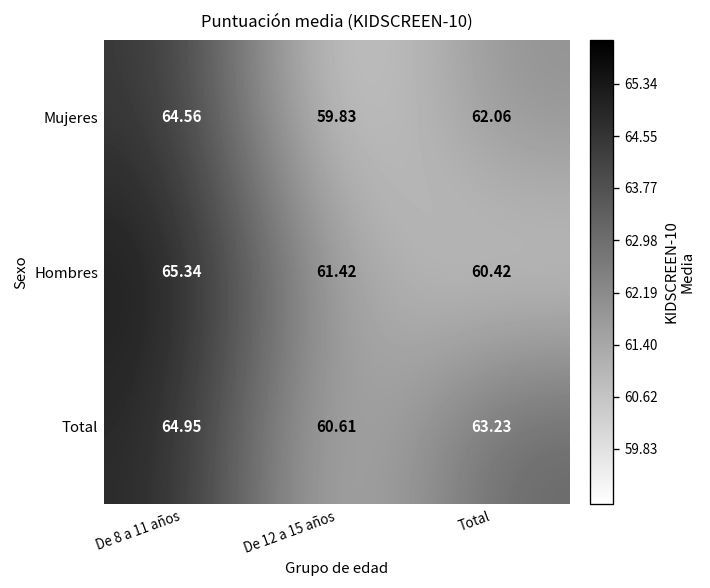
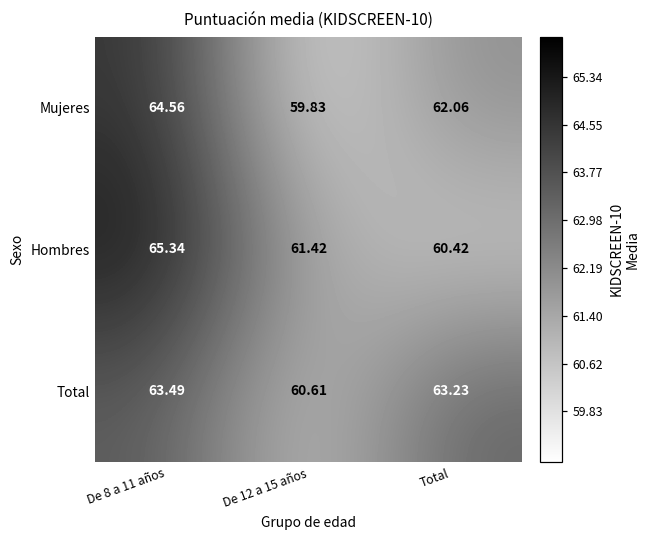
Total, De 8 a 11 años: 64.95 -> 63.49
